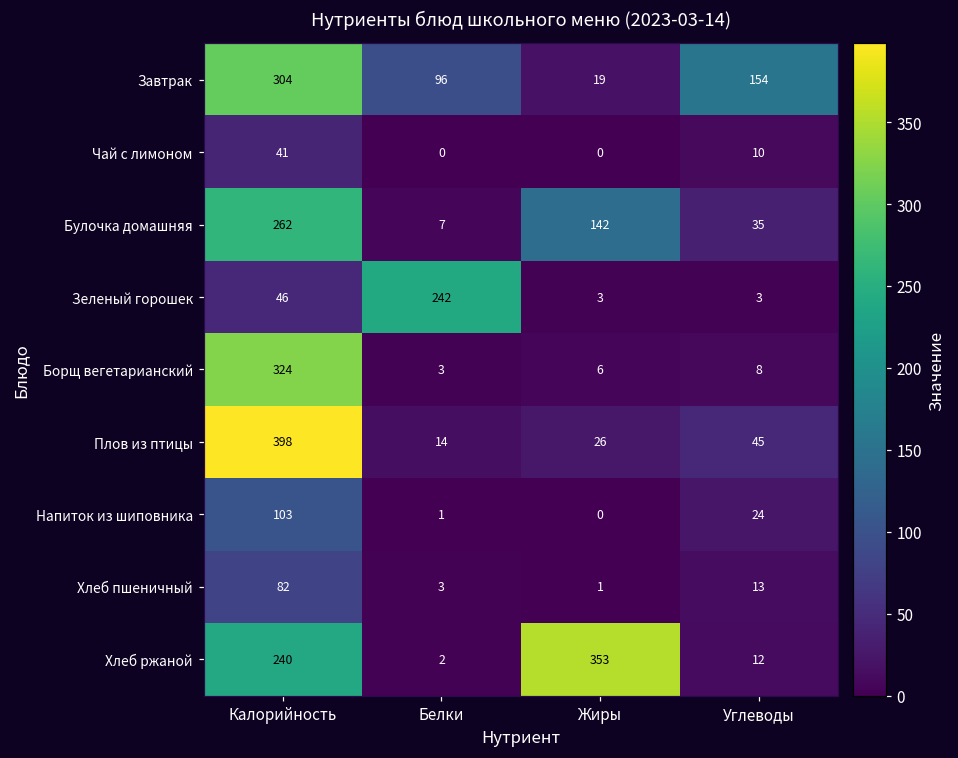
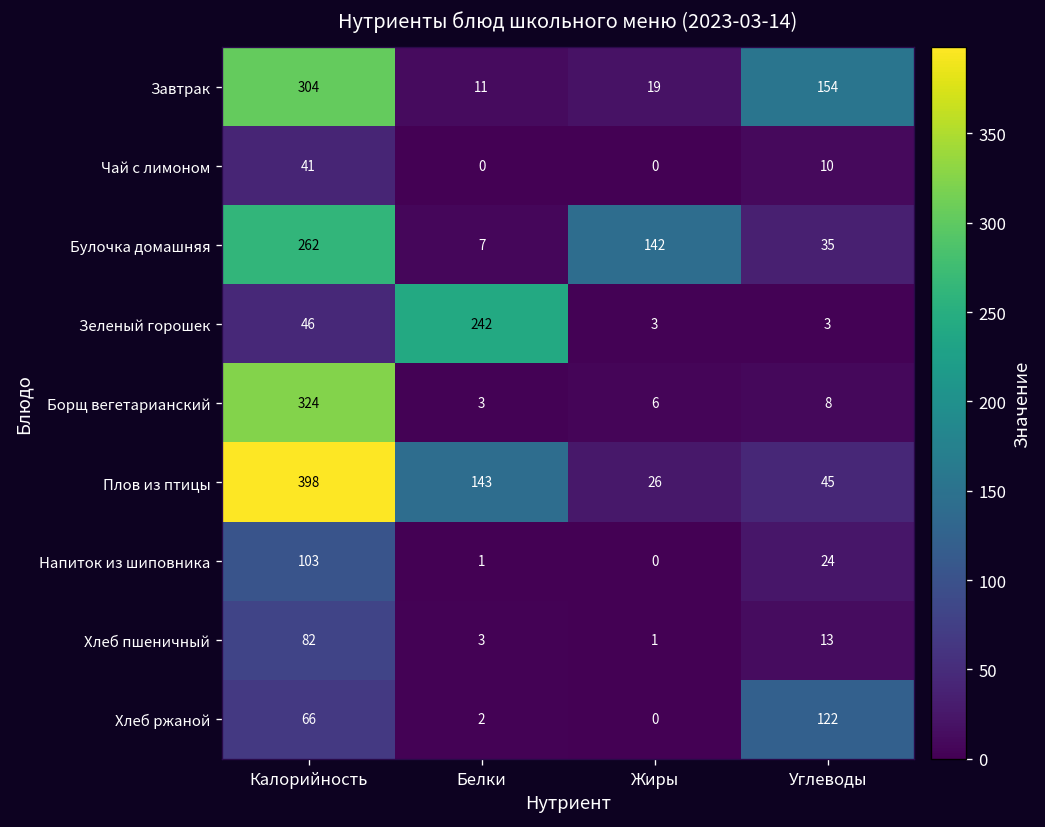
Завтрак, Белки: 96 -> 11
Плов из птицы, Белки: 14 -> 143
Хлеб ржаной, Калорийность: 240 -> 66
Хлеб ржаной, Жиры: 353 -> 0
Хлеб ржаной, Углеводы: 12 -> 122
